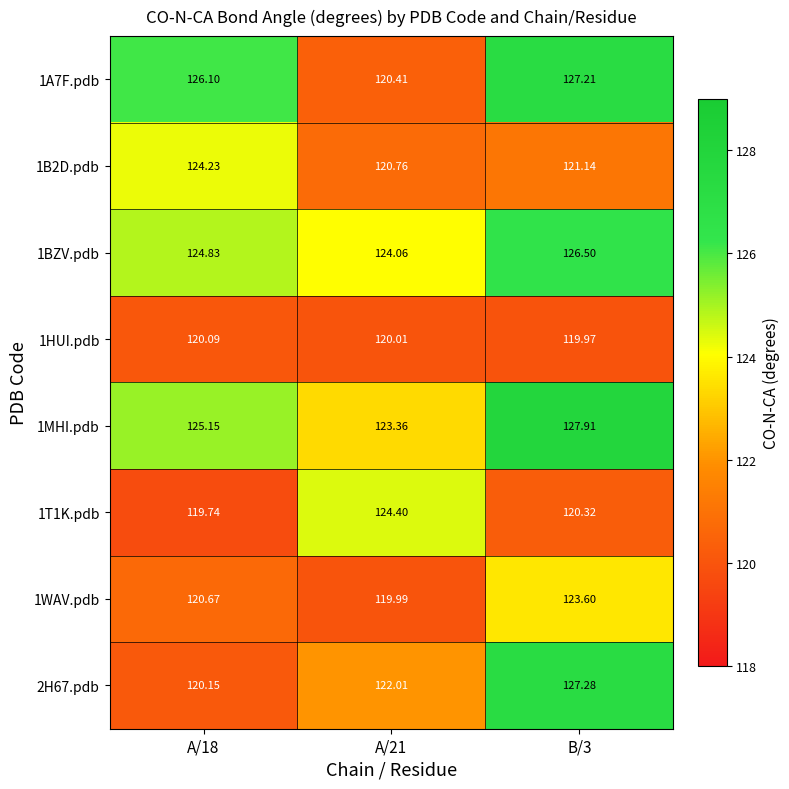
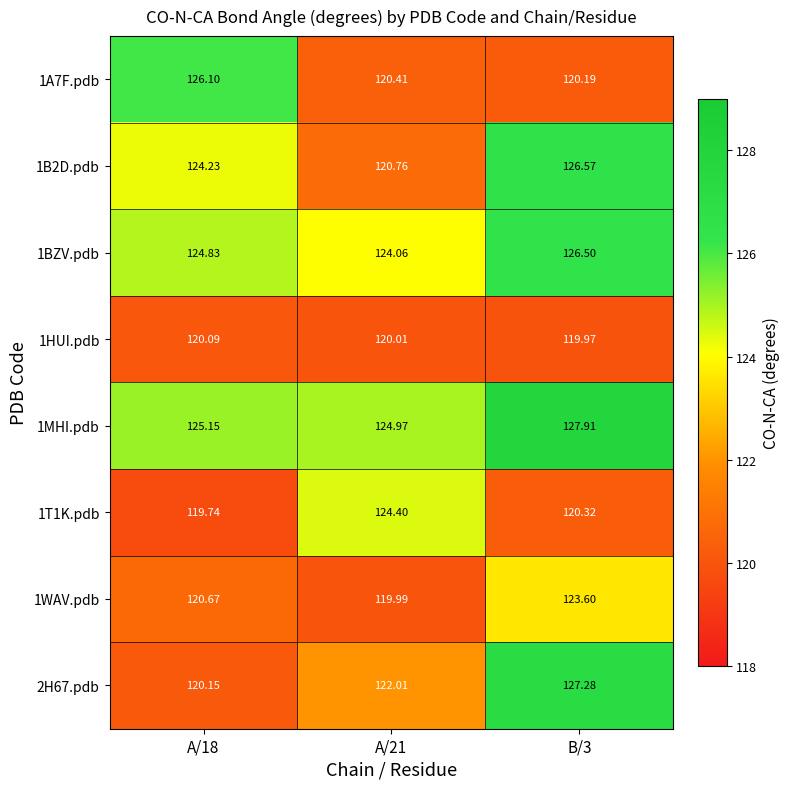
1A7F.pdb, B/3: 127.21 -> 120.19
1B2D.pdb, B/3: 121.14 -> 126.57
1MHI.pdb, A/21: 123.36 -> 124.97
